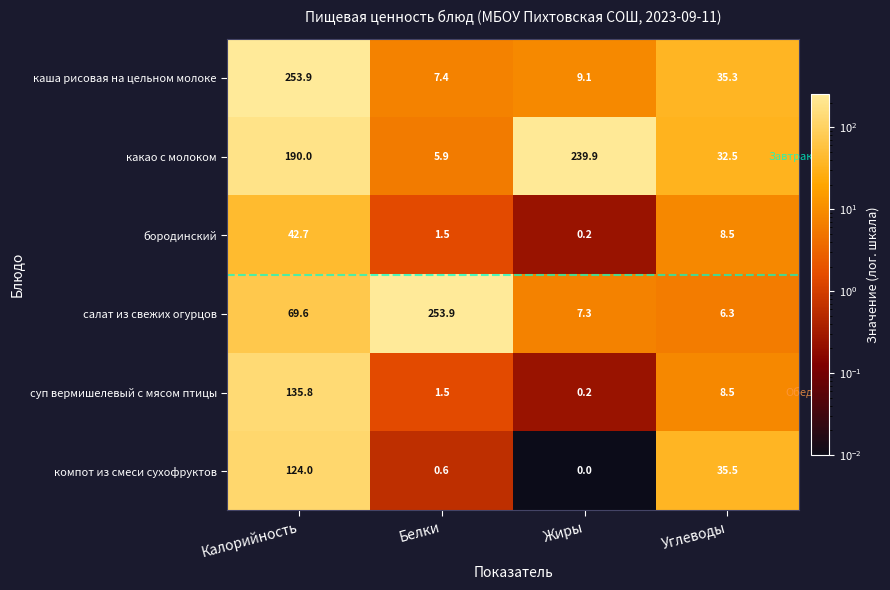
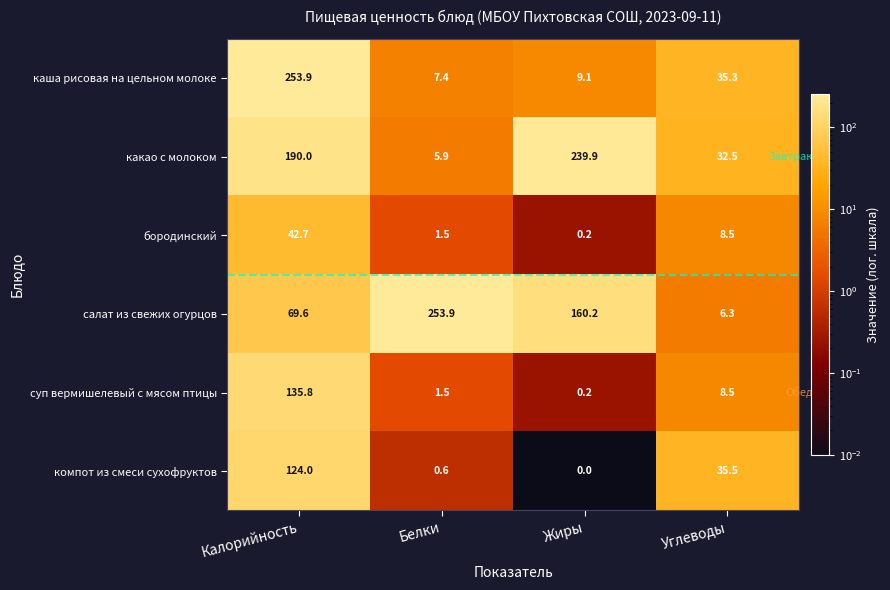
салат из свежих огурцов, Жиры: 7.3 -> 160.2
